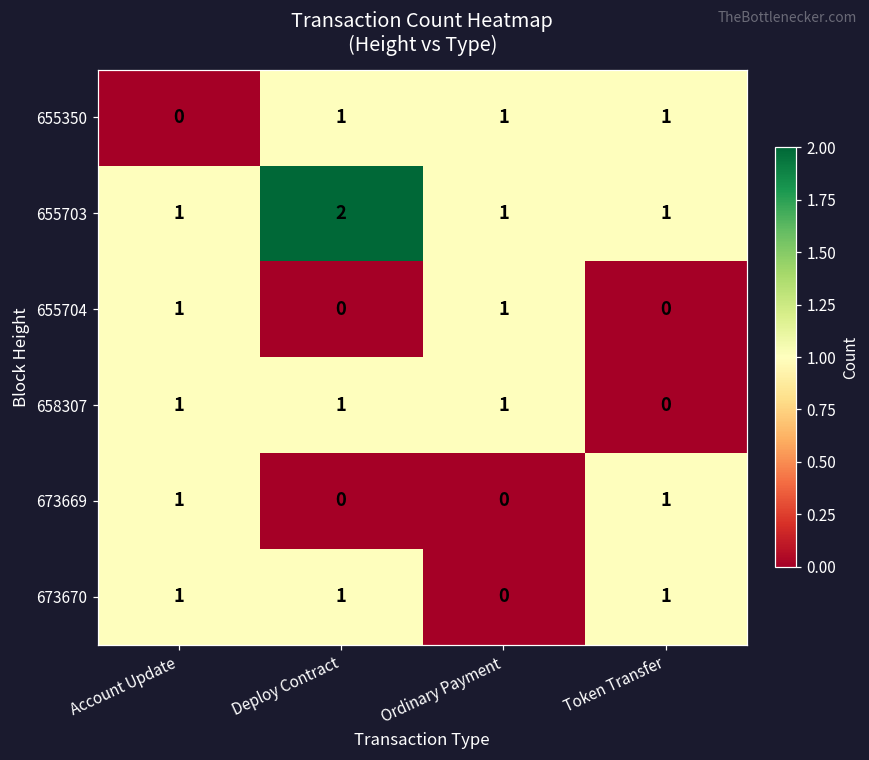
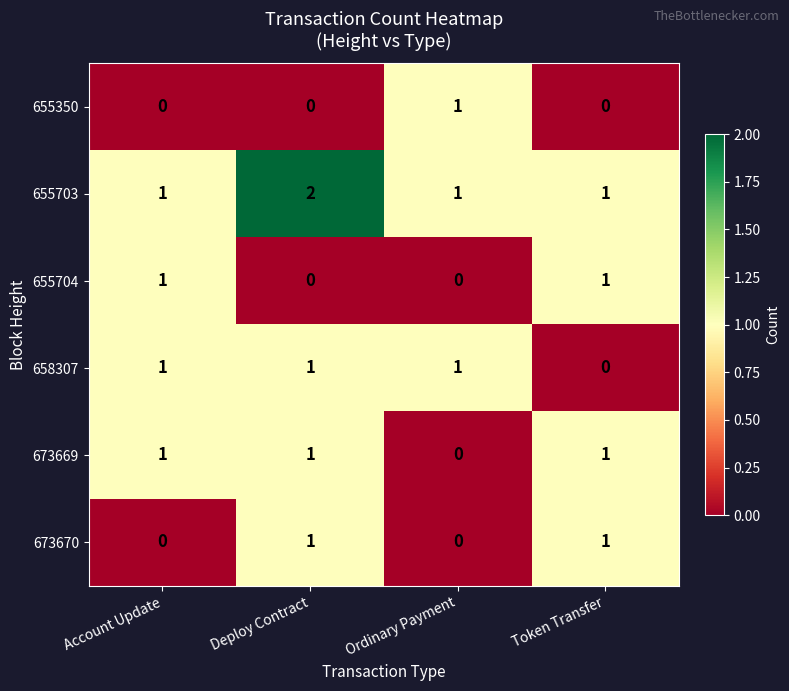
655350, Deploy Contract: 1 -> 0
655350, Token Transfer: 1 -> 0
655704, Ordinary Payment: 1 -> 0
655704, Token Transfer: 0 -> 1
673669, Deploy Contract: 0 -> 1
673670, Account Update: 1 -> 0
